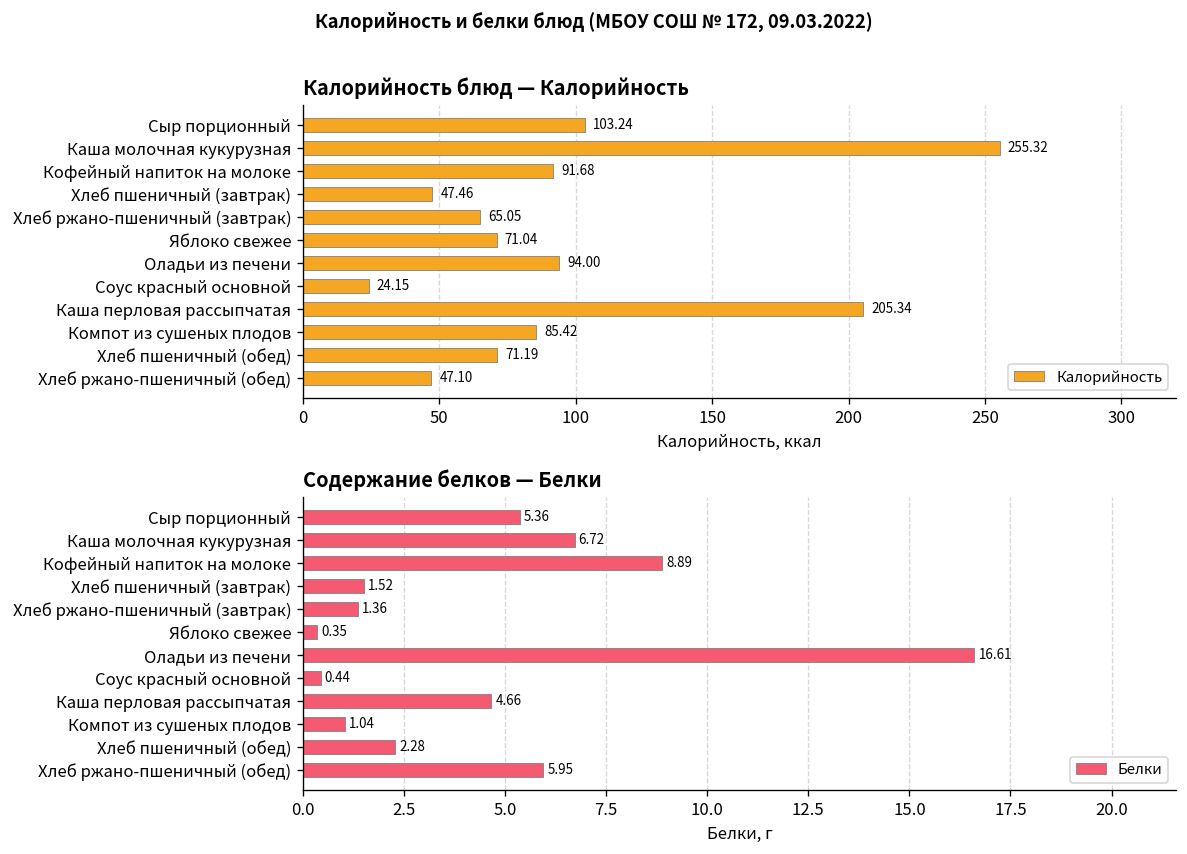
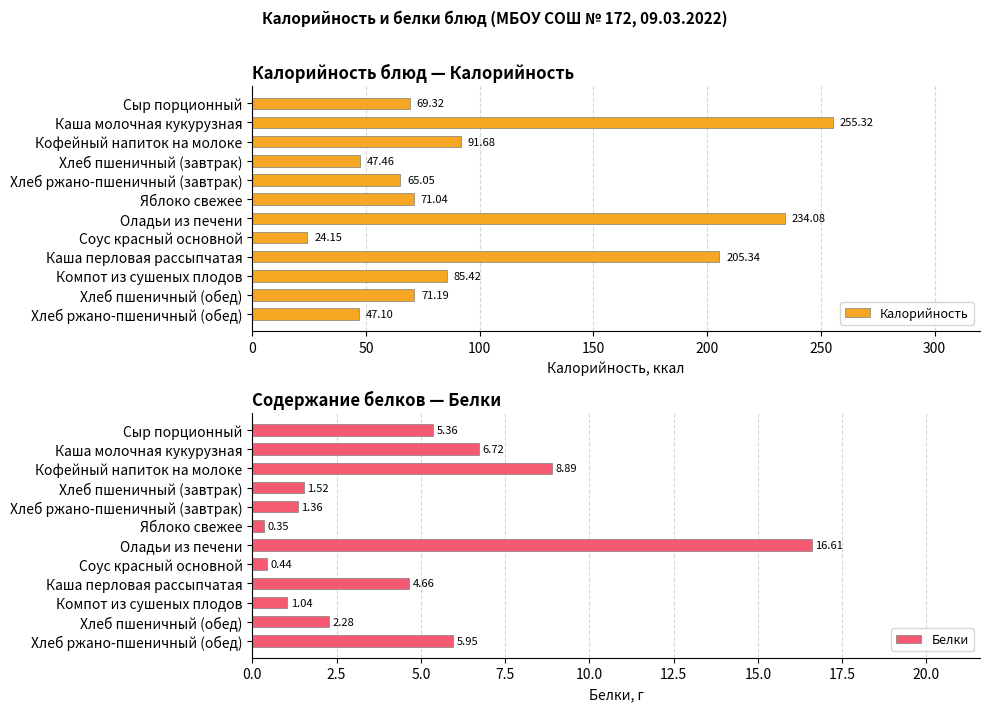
Калорийность блюд — Калорийность, Сыр порционный: 103.24 -> 69.32
Калорийность блюд — Калорийность, Оладьи из печени: 94.00 -> 234.08
